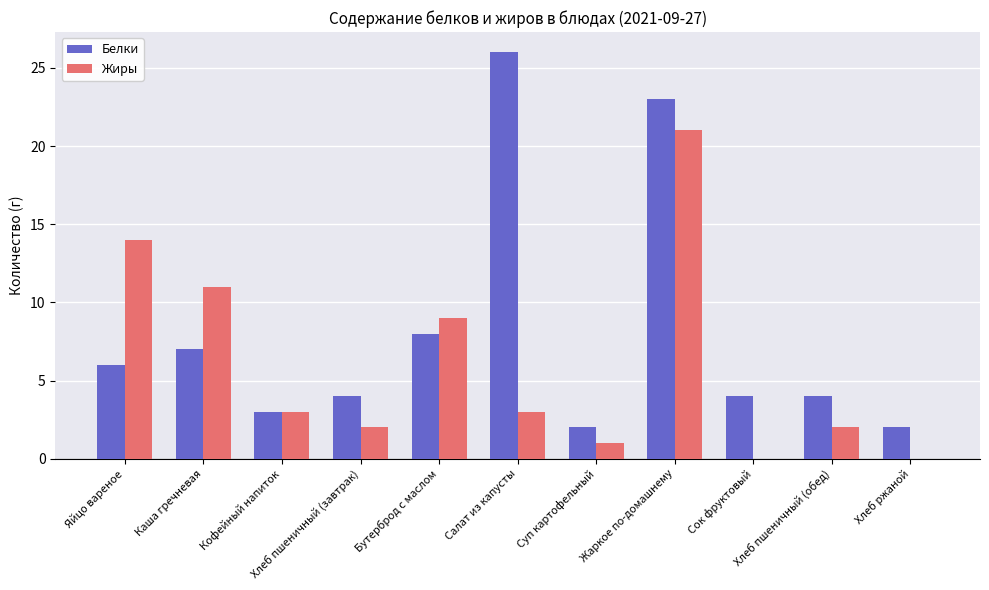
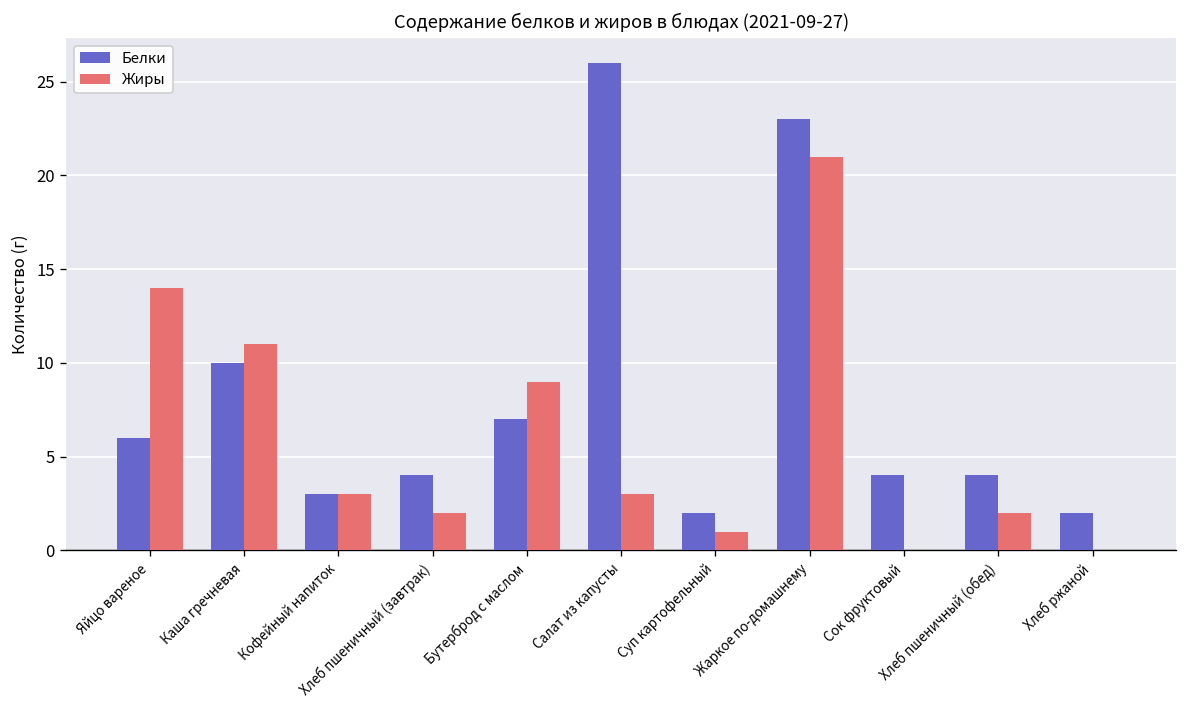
Белки, Каша гречневая: 7 -> 10
Белки, Бутерброд с маслом: 8 -> 7
